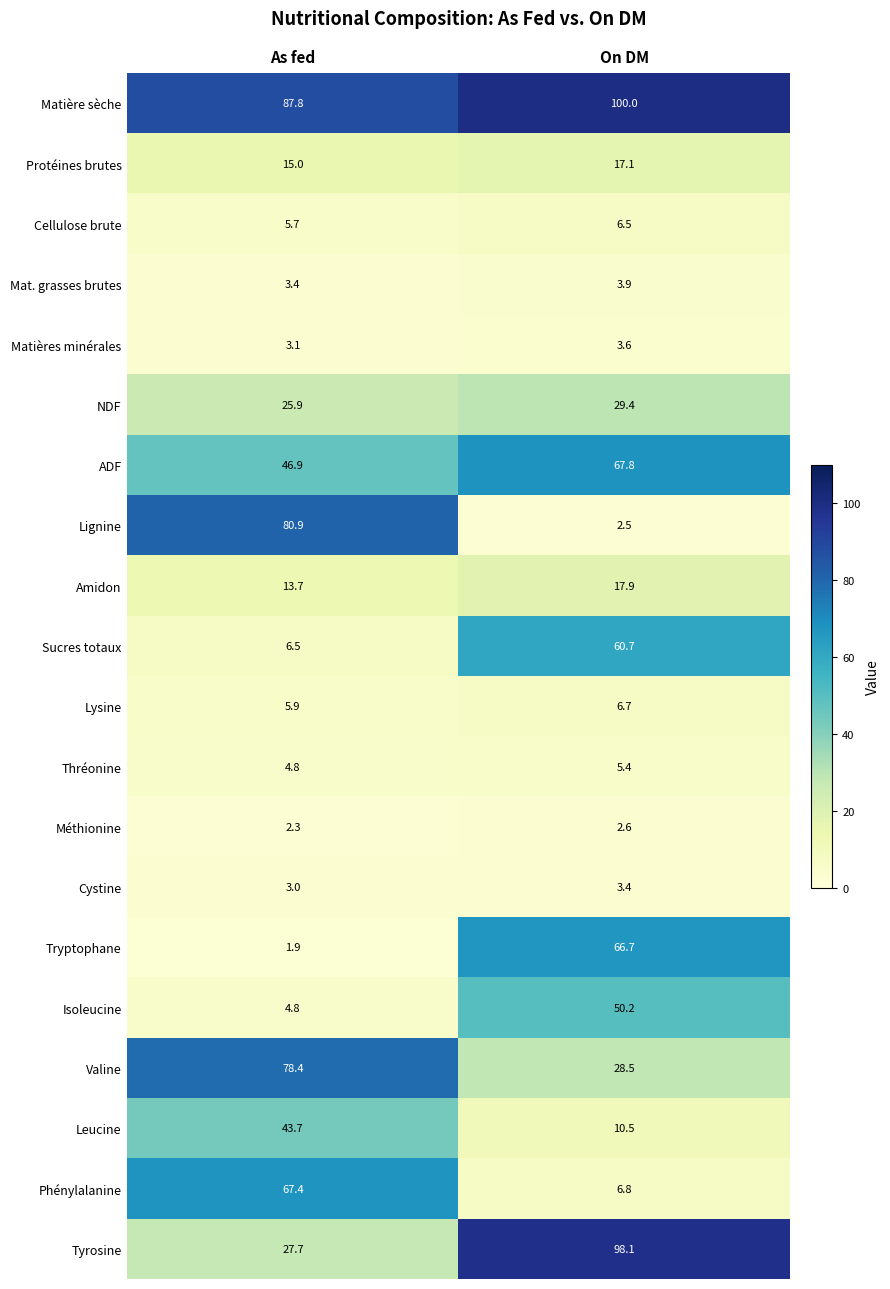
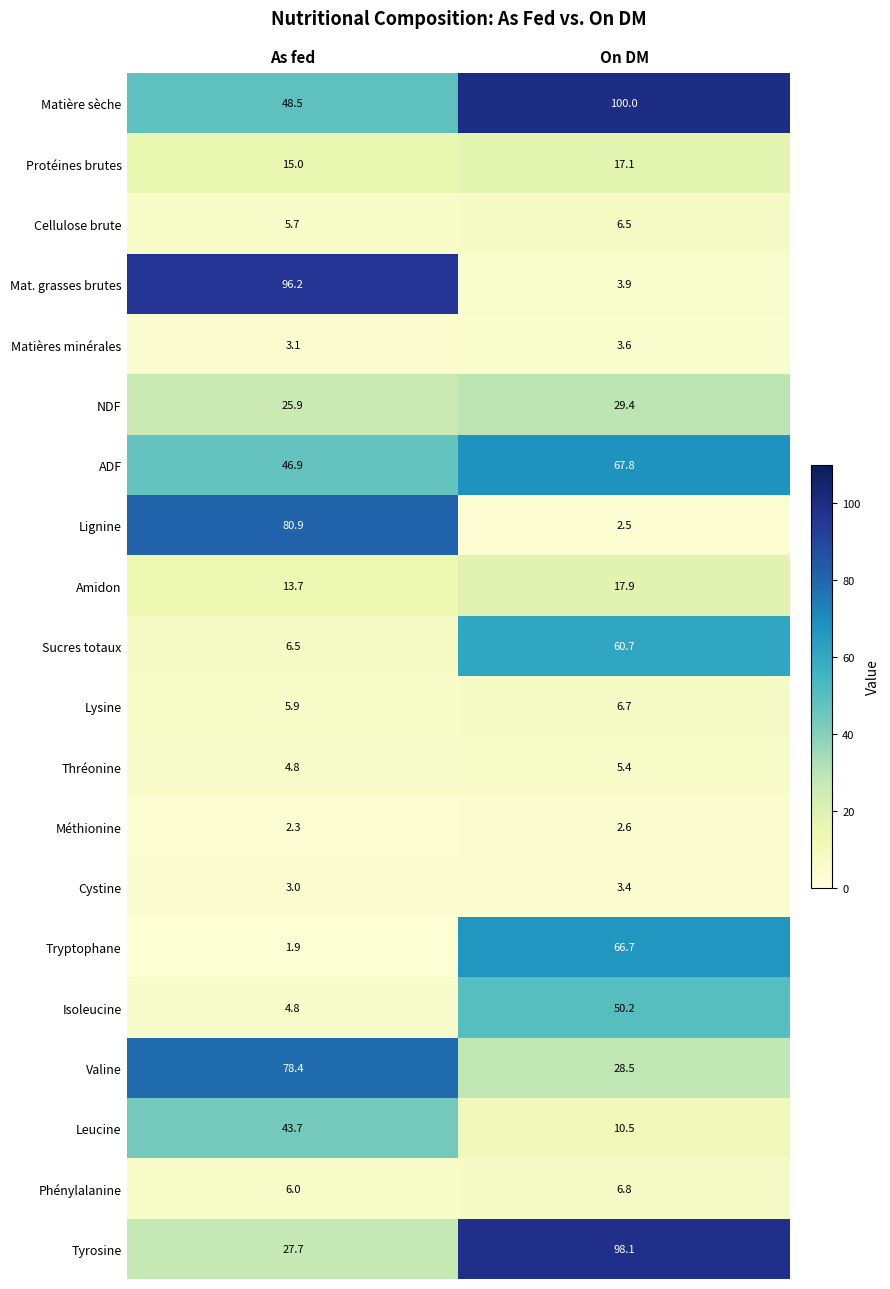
Matière sèche, As fed: 87.8 -> 48.5
Mat. grasses brutes, As fed: 3.4 -> 96.2
Phénylalanine, As fed: 67.4 -> 6.0
